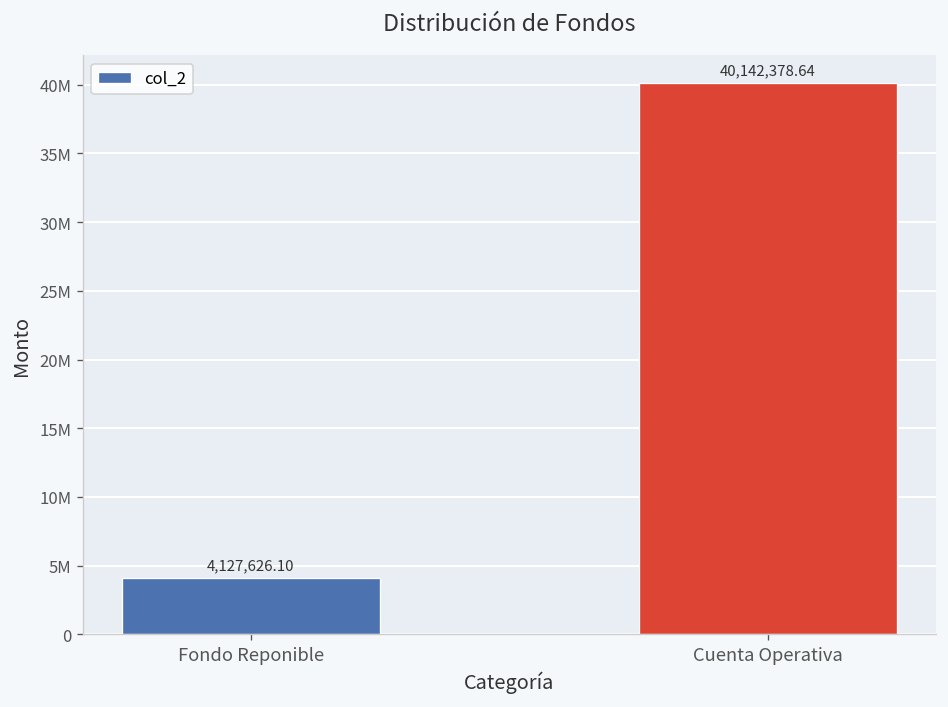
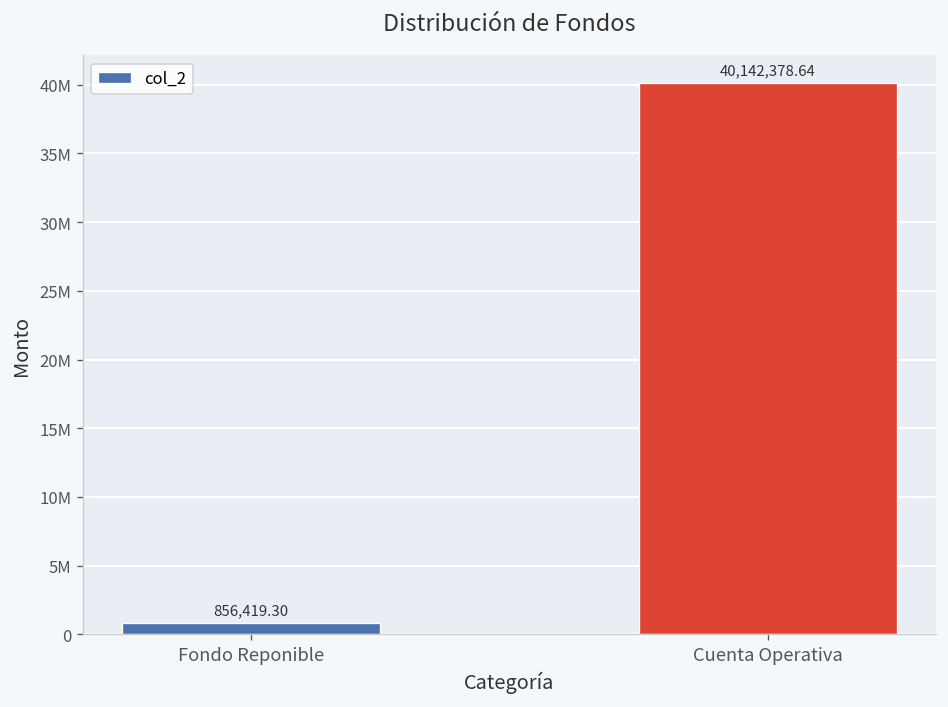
Fondo Reponible: 4,127,626.10 -> 856,419.30
